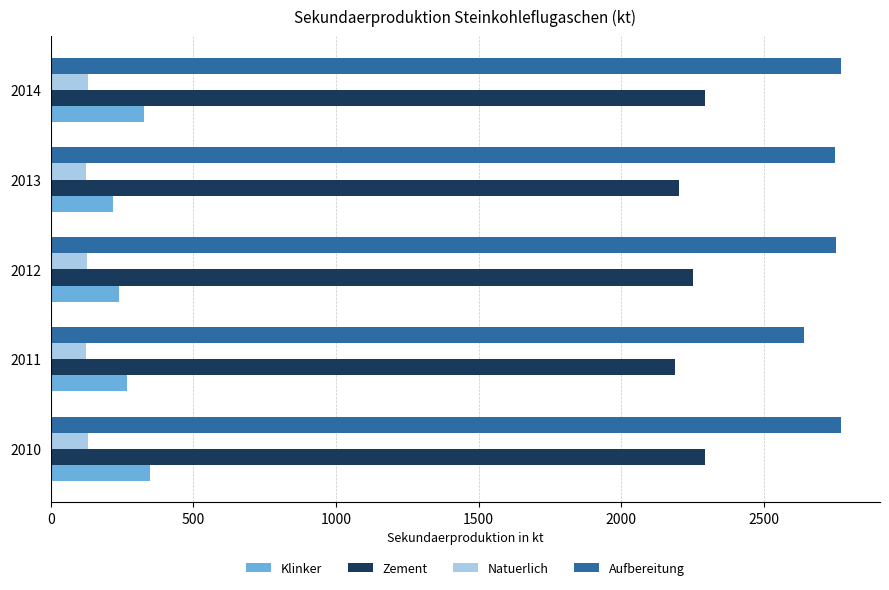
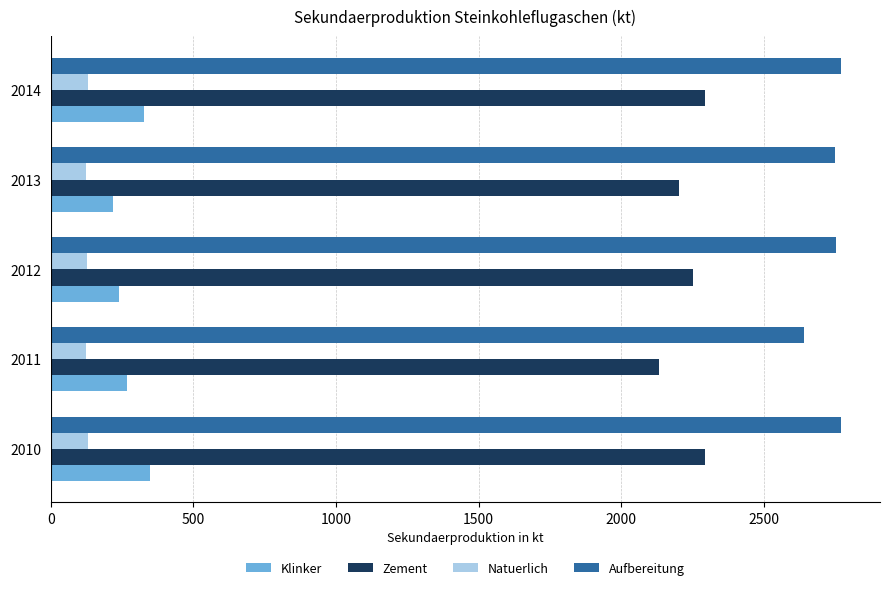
Zement, 2011: 2190 -> 2130
